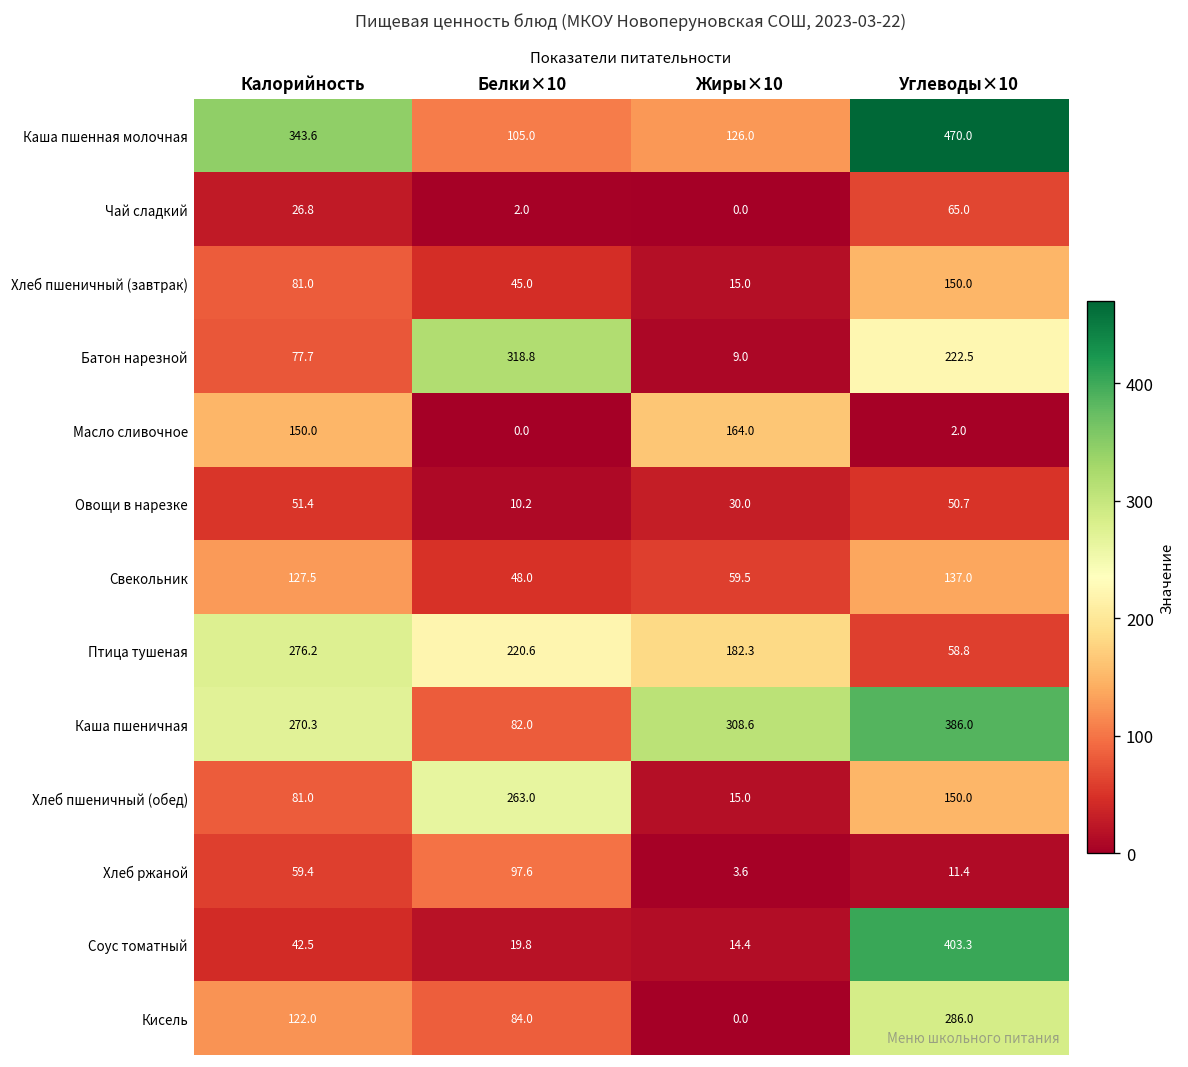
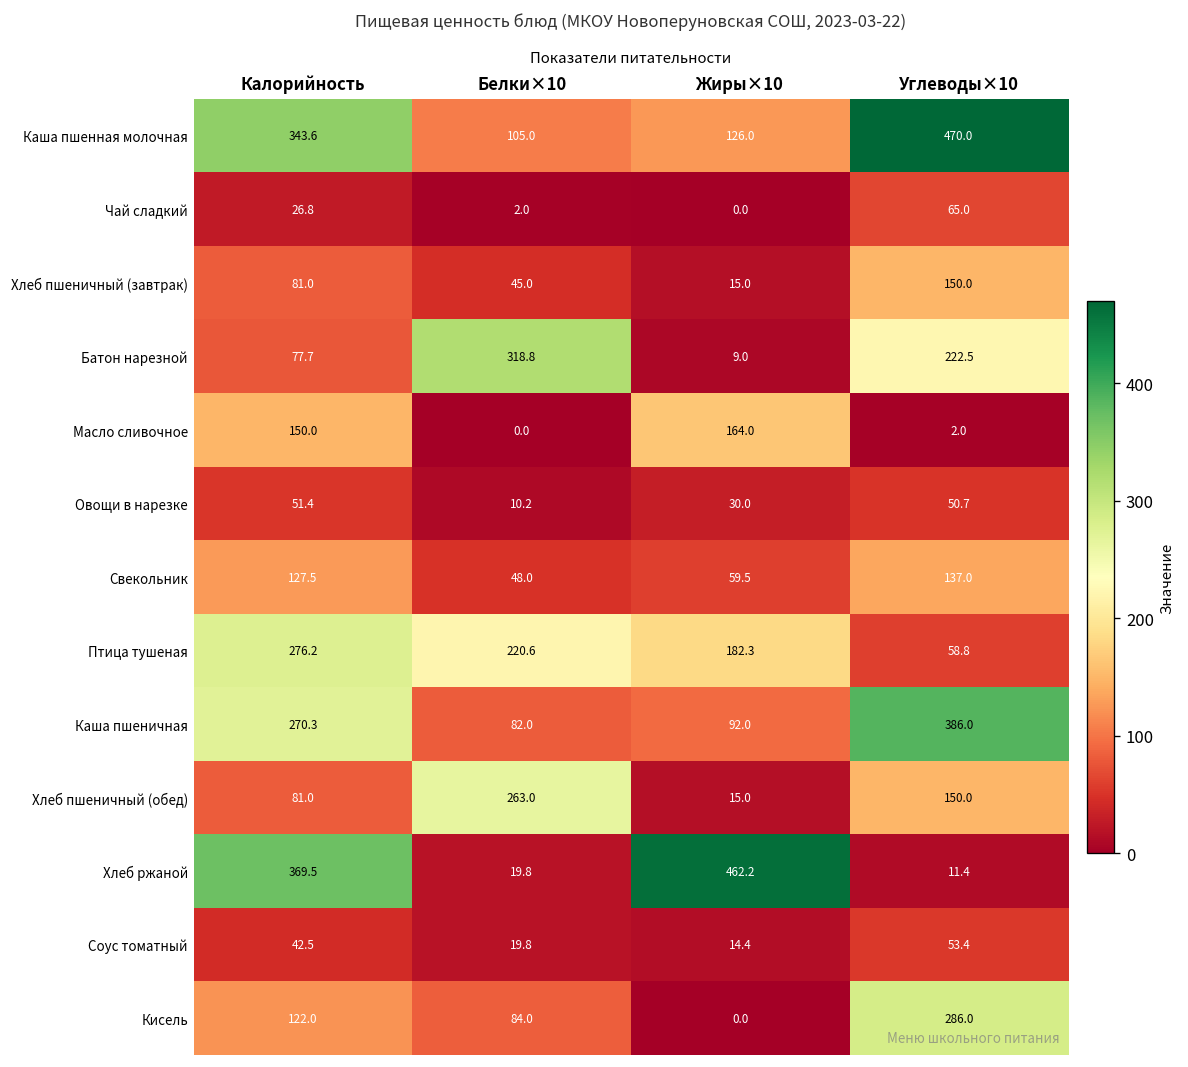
Каша пшеничная, Жиры×10: 308.6 -> 92.0
Хлеб ржаной, Калорийность: 59.4 -> 369.5
Хлеб ржаной, Белки×10: 97.6 -> 19.8
Хлеб ржаной, Жиры×10: 3.6 -> 462.2
Соус томатный, Углеводы×10: 403.3 -> 53.4
